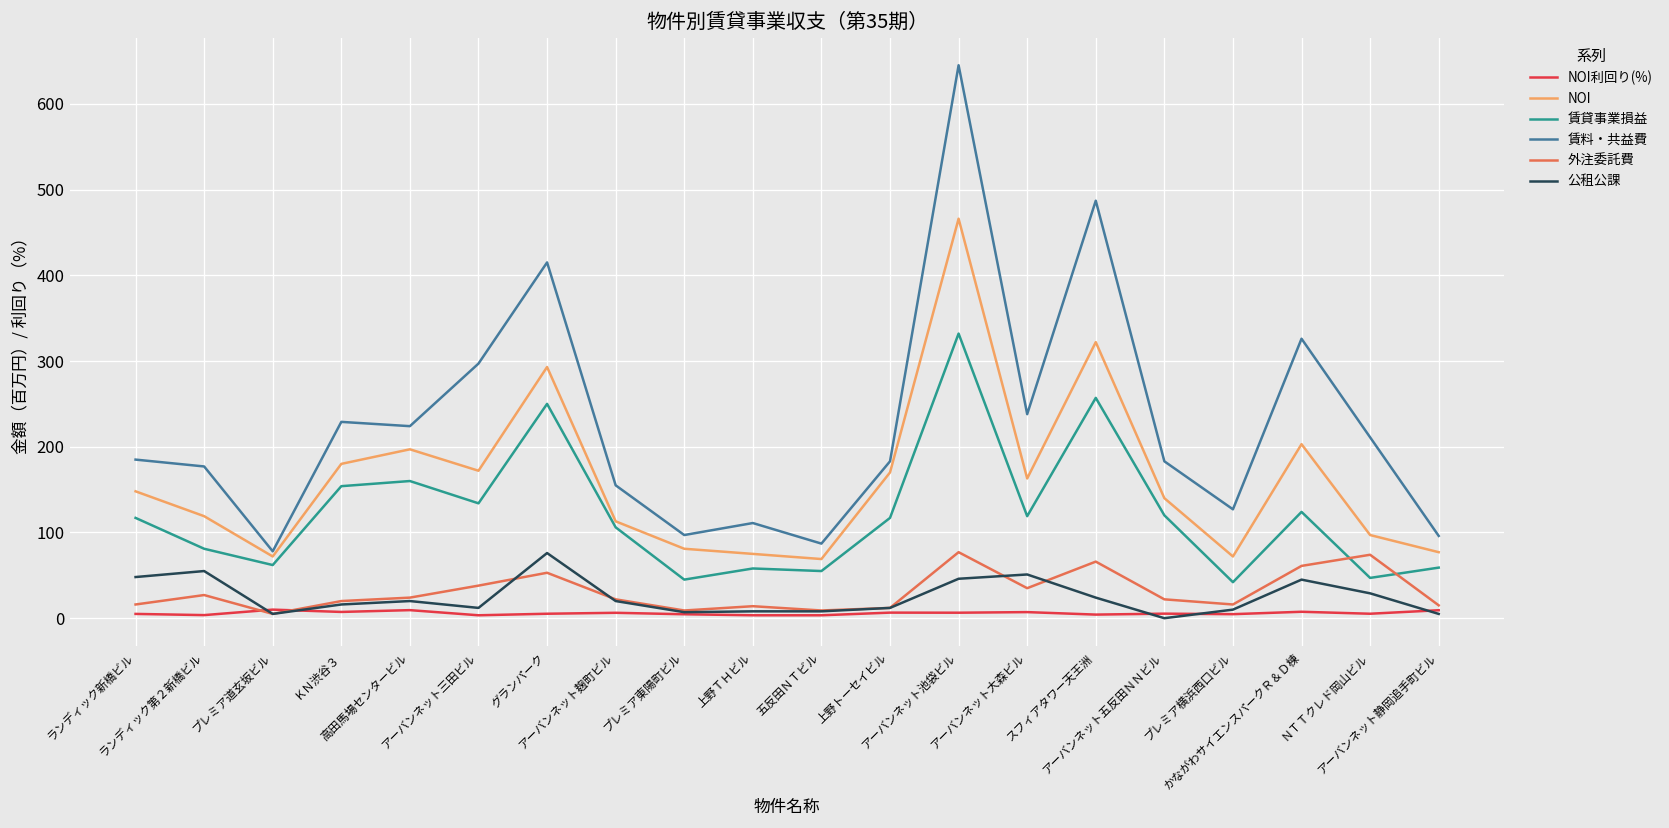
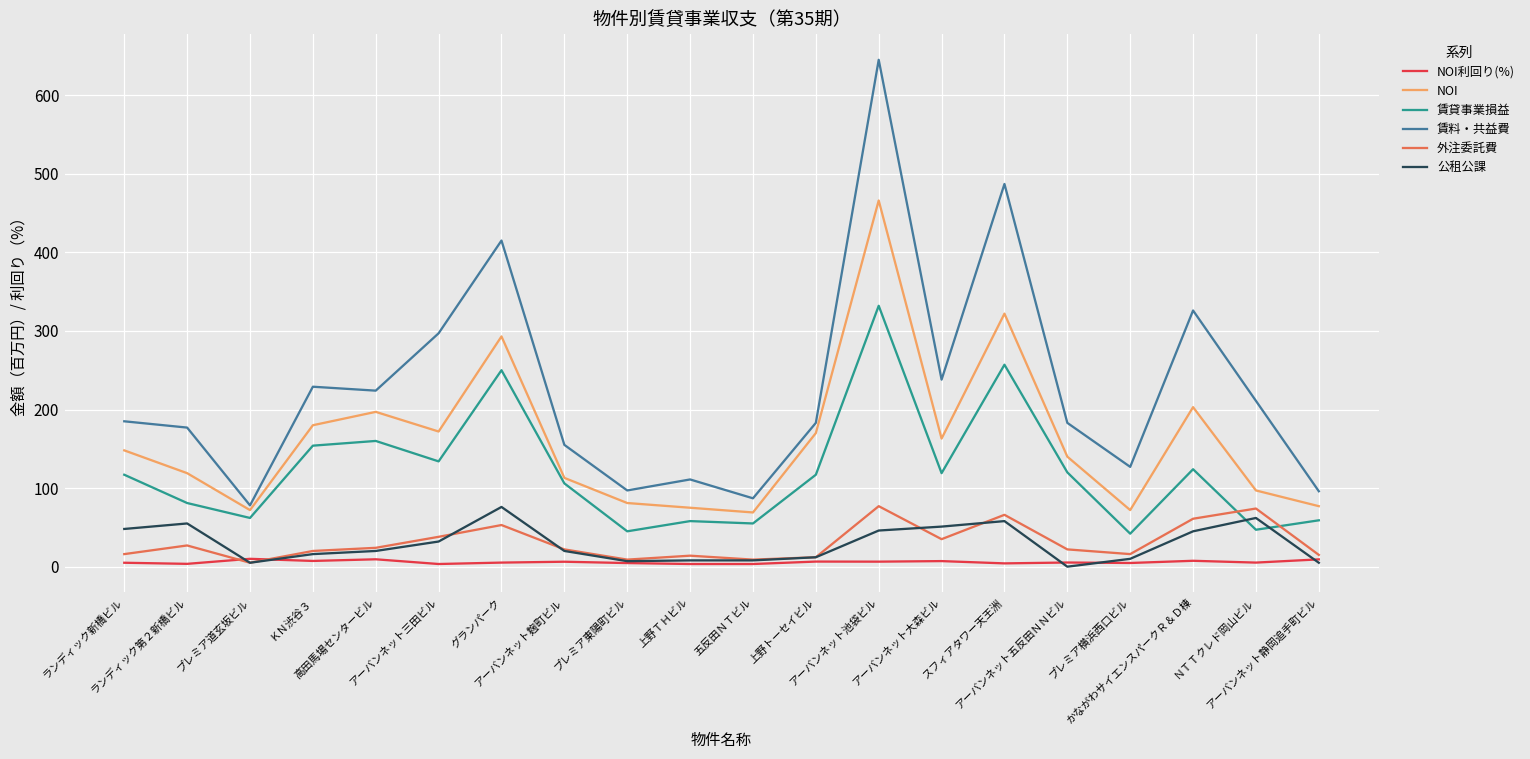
公租公課, アーバンネット三田ビル: 10 -> 30
公租公課, スフィアタワー天王洲: 20 -> 60
公租公課, ＮＴＴクレド岡山ビル: 30 -> 60
